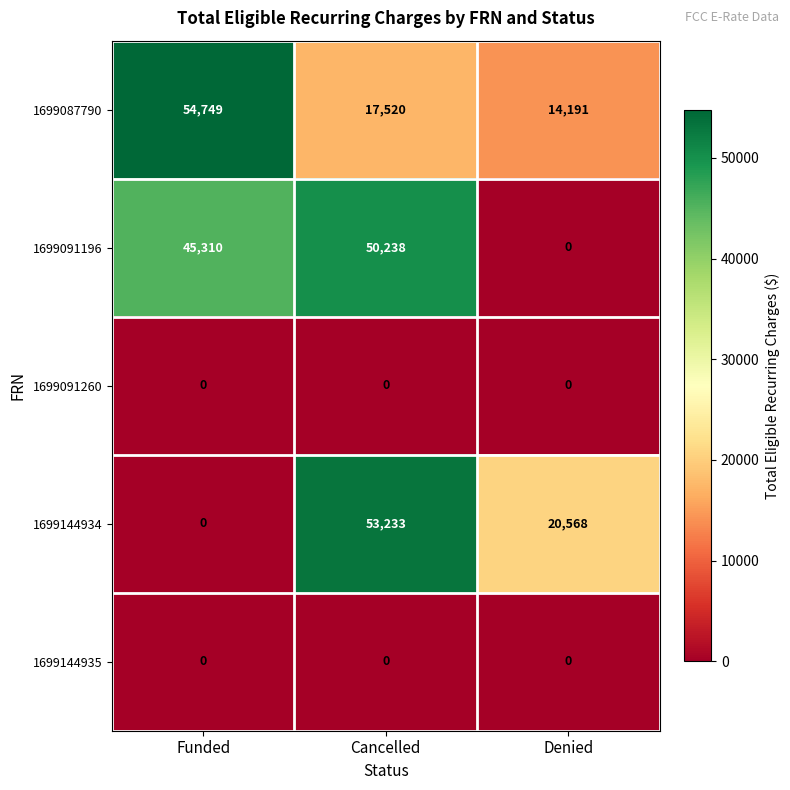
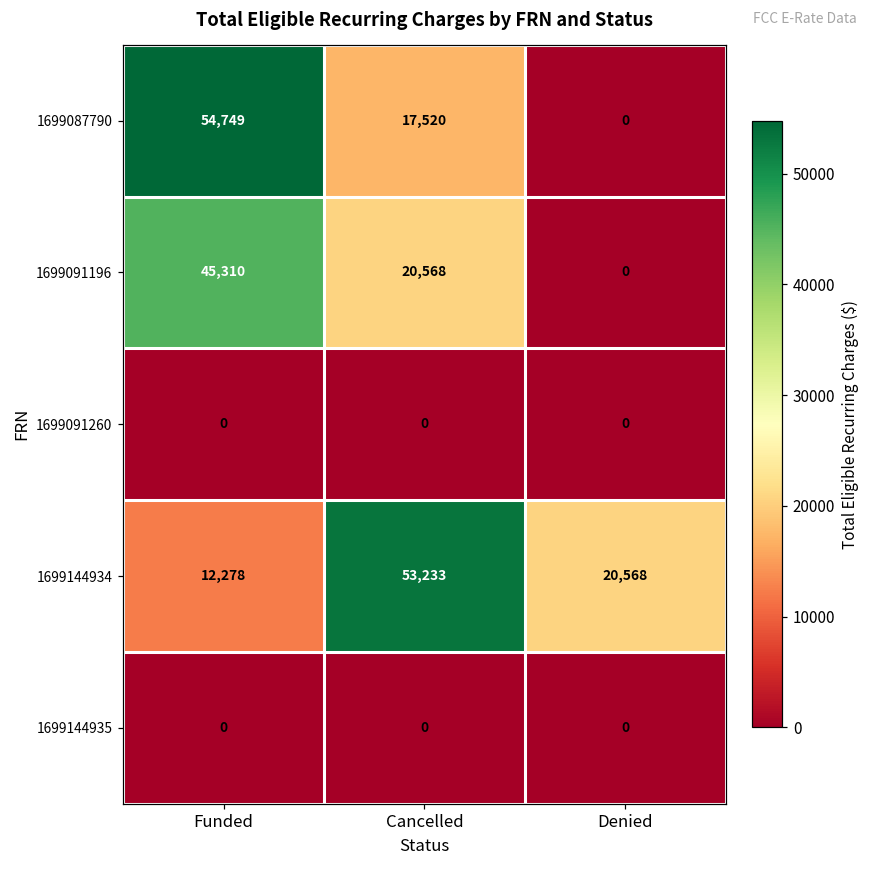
1699087790, Denied: 14,191 -> 0
1699091196, Cancelled: 50,238 -> 20,568
1699144934, Funded: 0 -> 12,278
